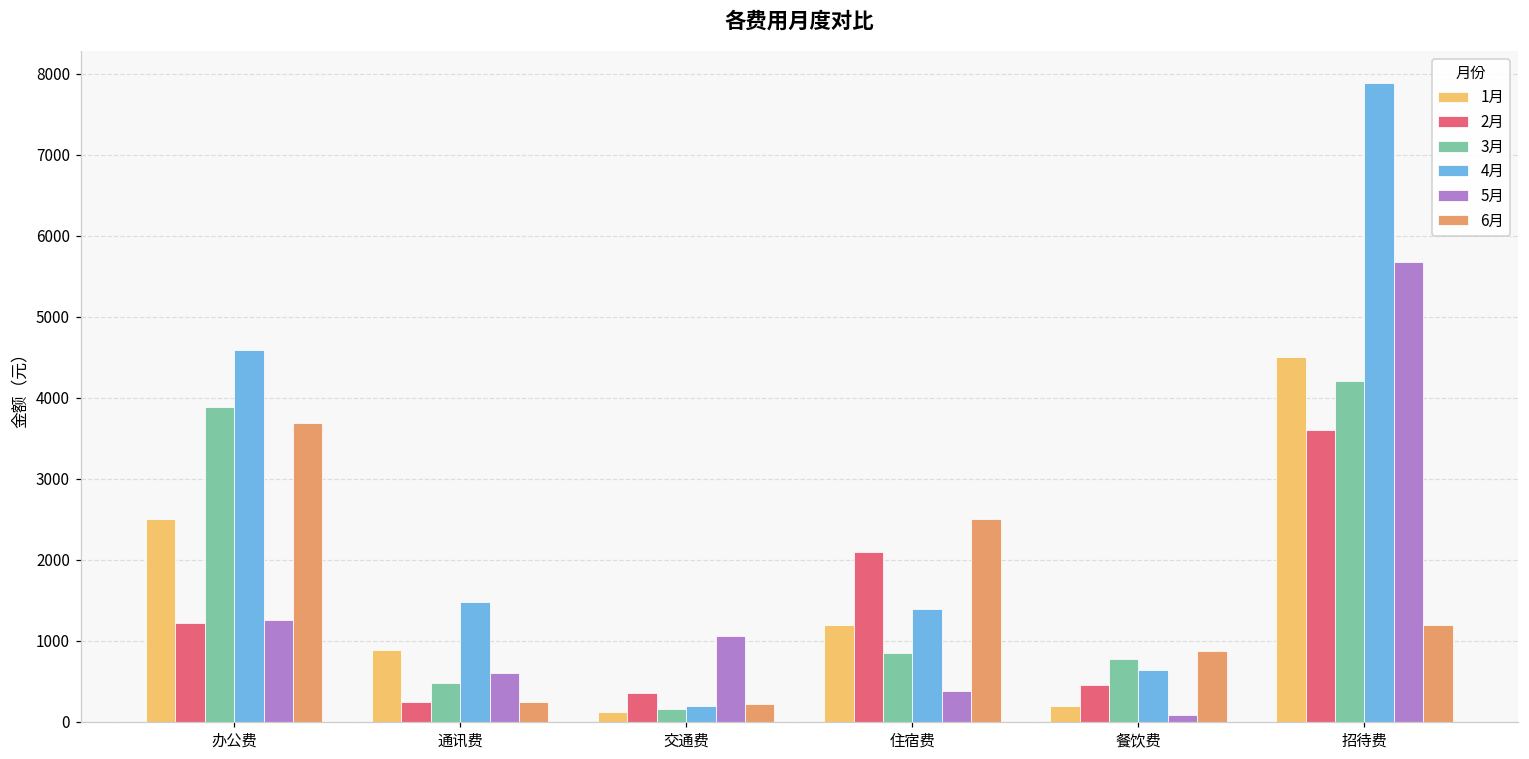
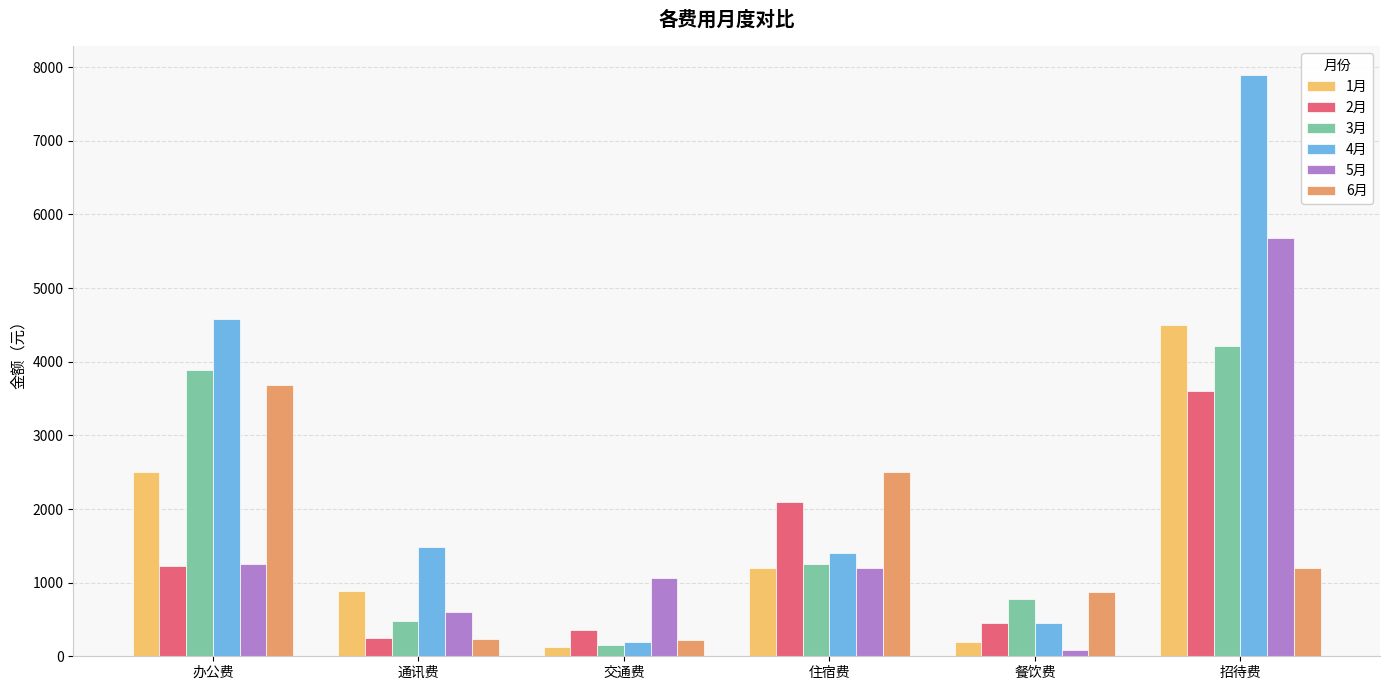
3月, 住宿费: 900 -> 1300
5月, 住宿费: 400 -> 1200
4月, 餐饮费: 600 -> 500
